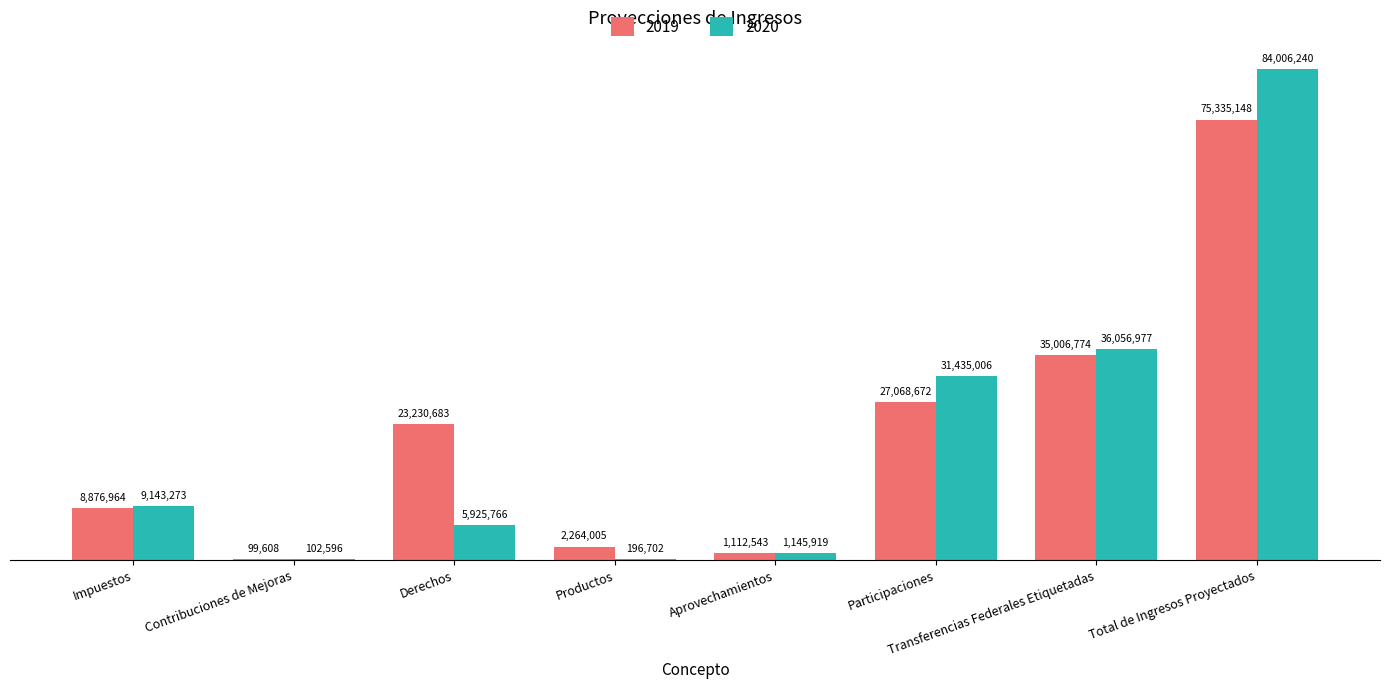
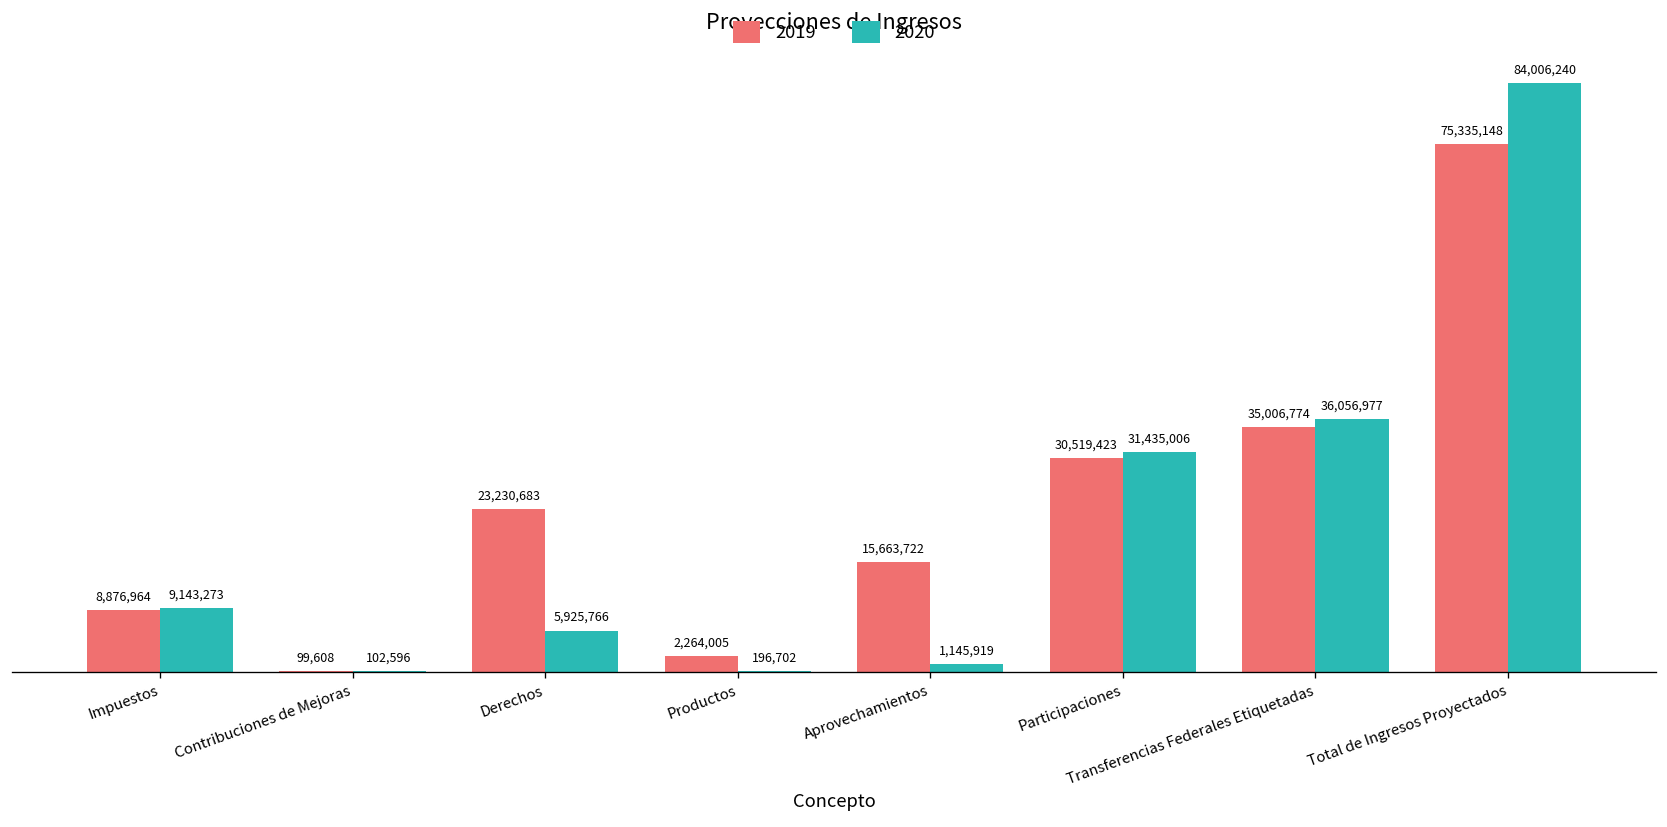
2019, Aprovechamientos: 1,112,543 -> 15,663,722
2019, Participaciones: 27,068,672 -> 30,519,423
